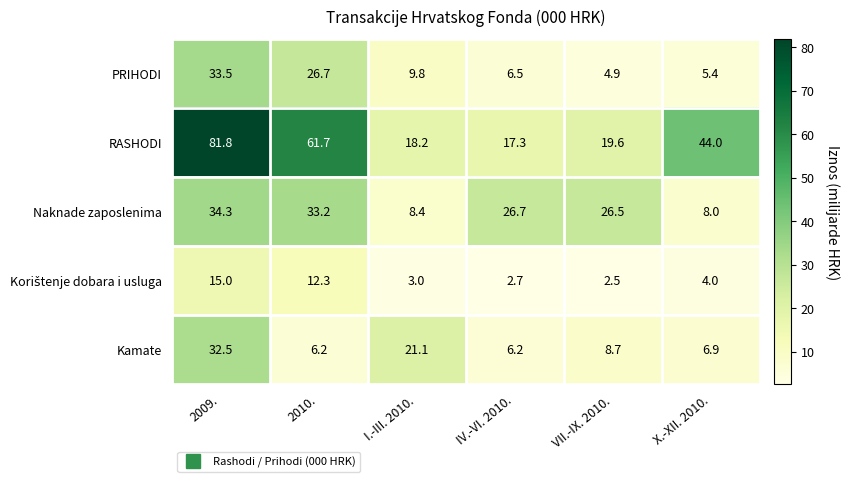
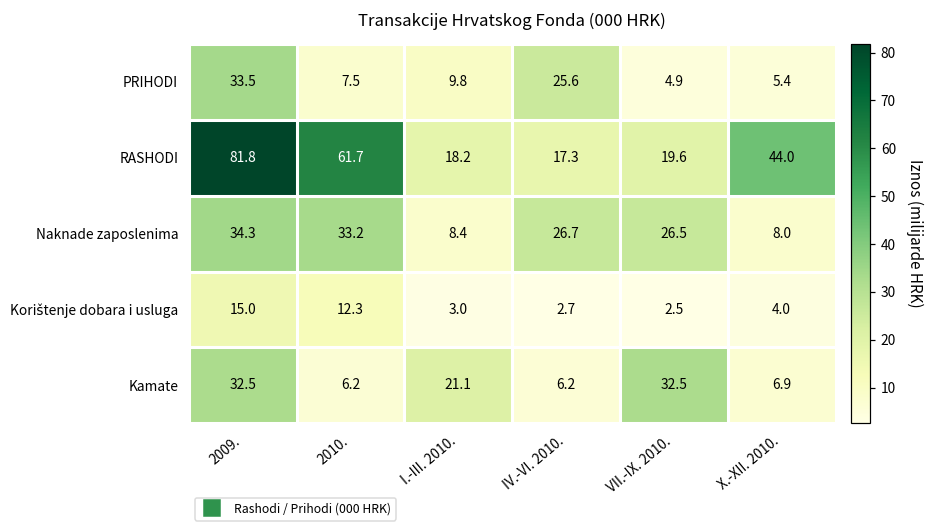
PRIHODI, 2010.: 26.7 -> 7.5
PRIHODI, IV.-VI. 2010.: 6.5 -> 25.6
Kamate, VII.-IX. 2010.: 8.7 -> 32.5
